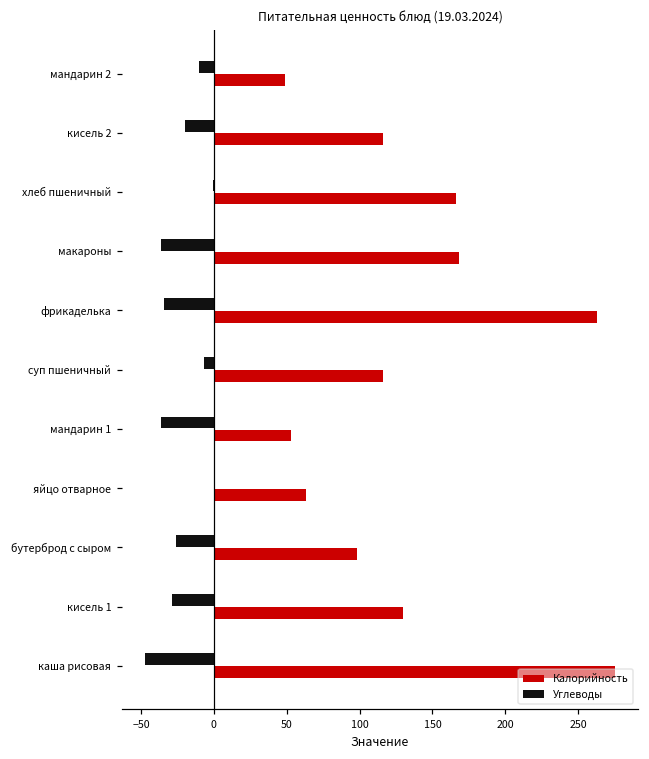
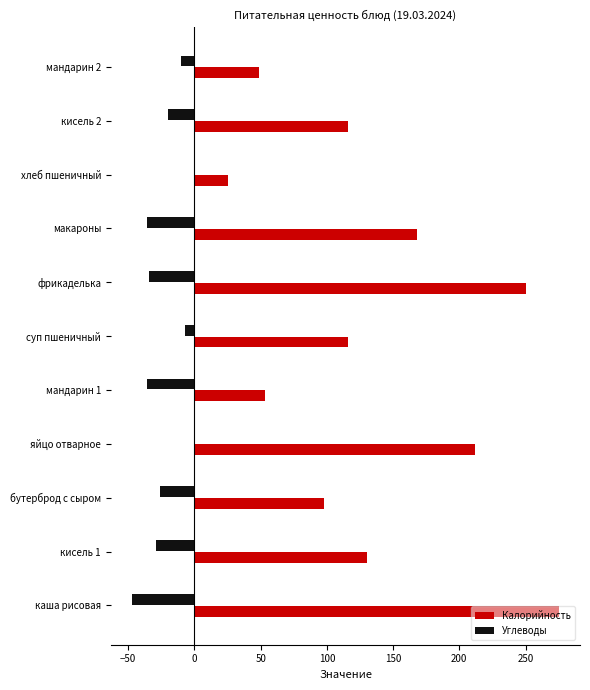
Калорийность, хлеб пшеничный: 166 -> 25
Калорийность, фрикаделька: 263 -> 250
Калорийность, яйцо отварное: 63 -> 212
